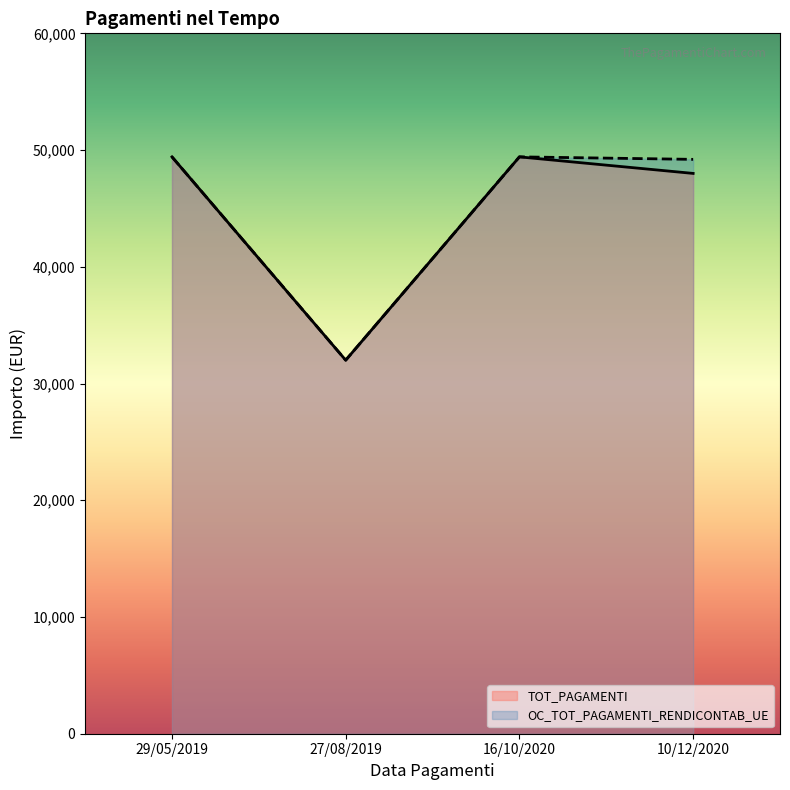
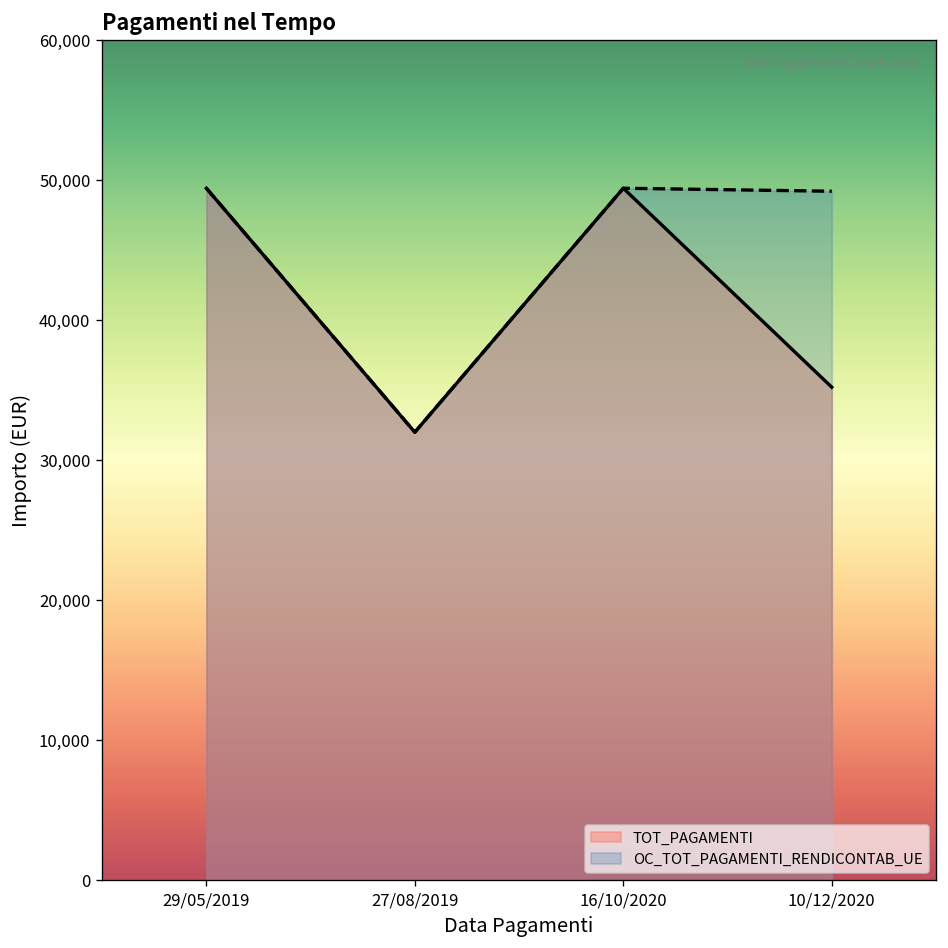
TOT_PAGAMENTI, 10/12/2020: 48,000 -> 35,200
